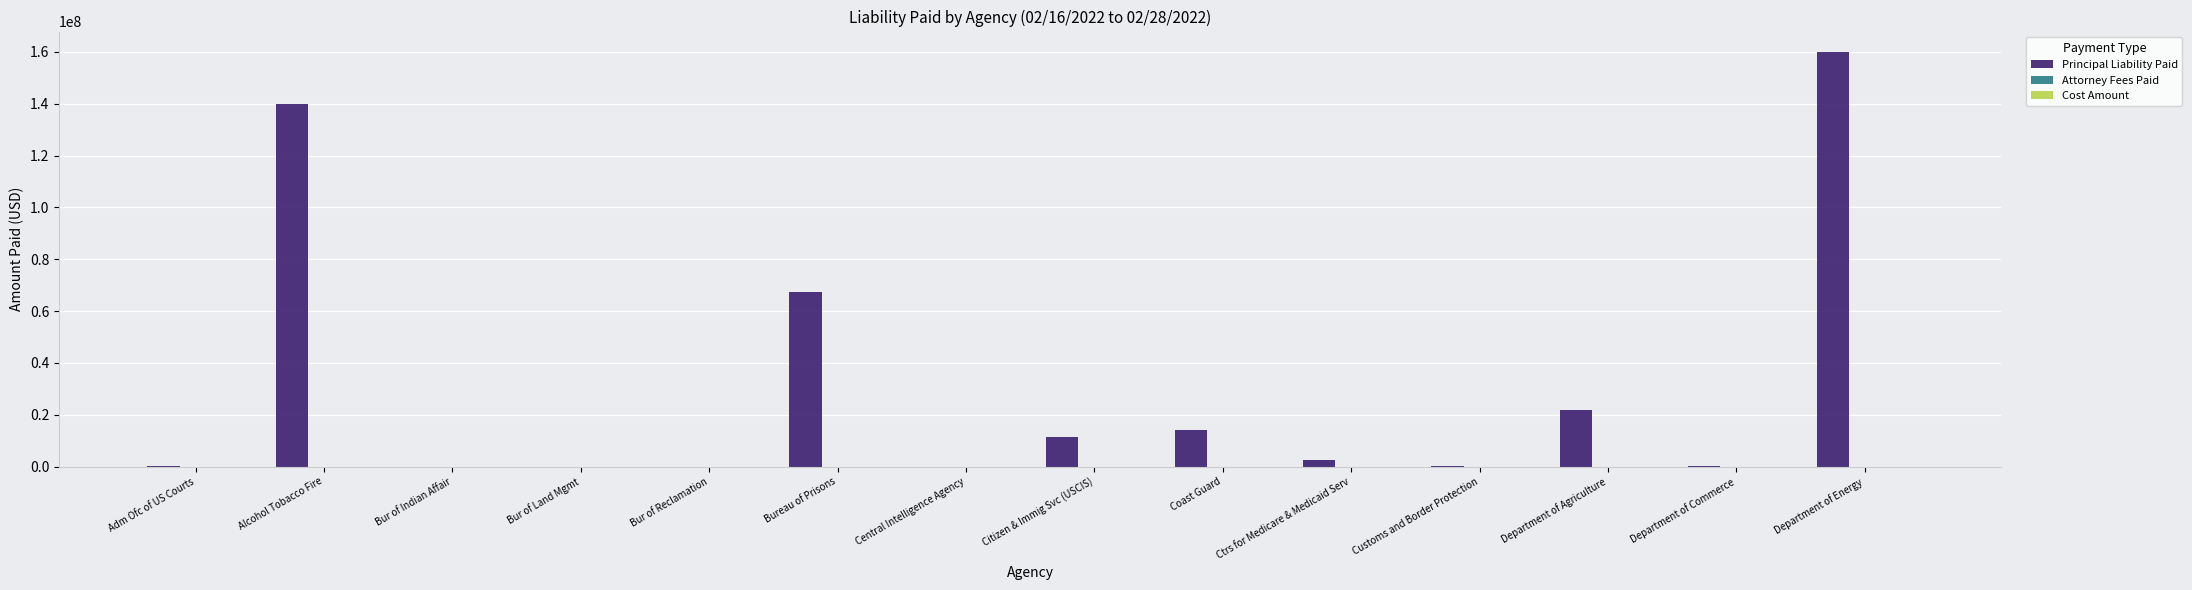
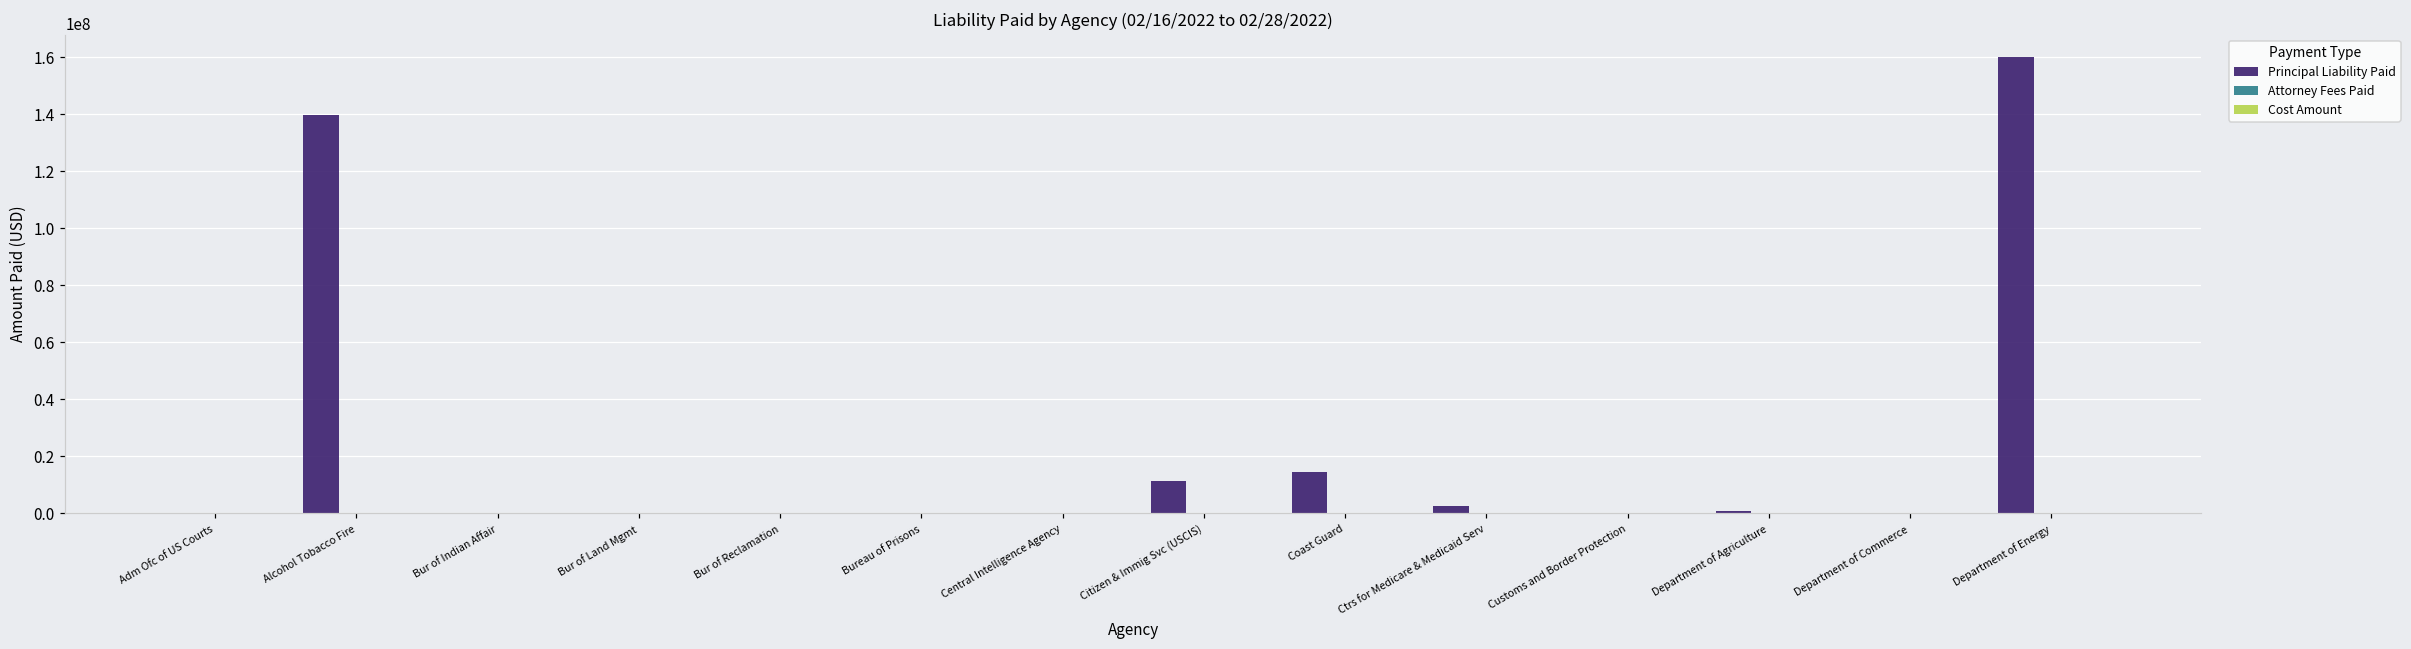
Principal Liability Paid, Bureau of Prisons: 67000000 -> 0
Principal Liability Paid, Department of Agriculture: 22000000 -> 1000000
